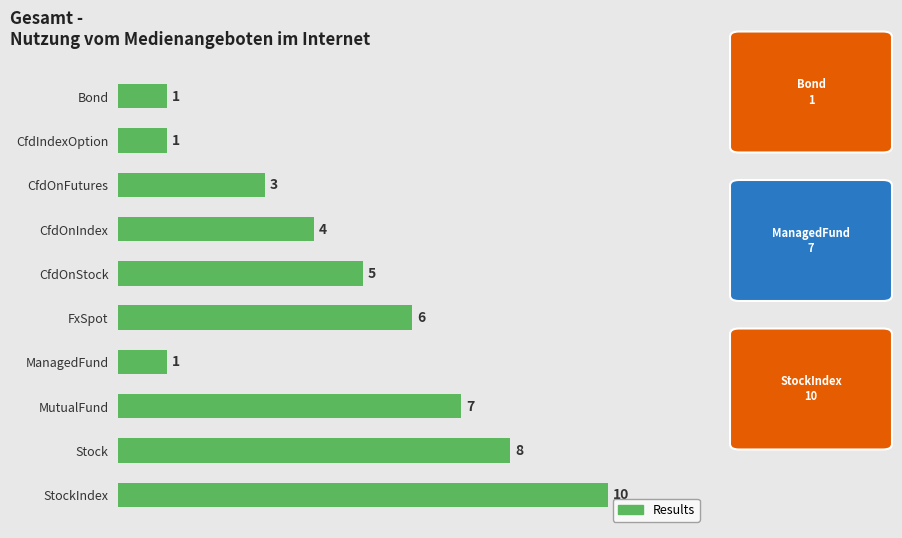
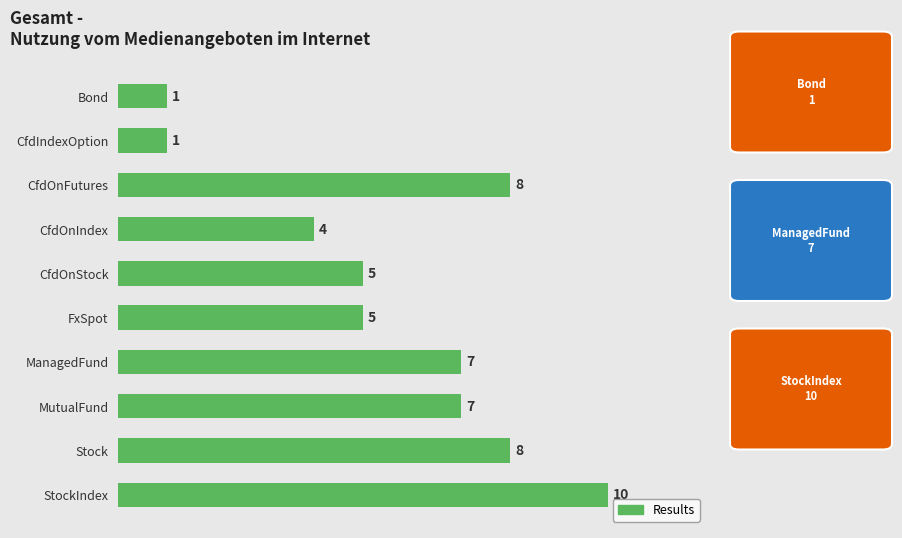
CfdOnFutures: 3 -> 8
FxSpot: 6 -> 5
ManagedFund: 1 -> 7
